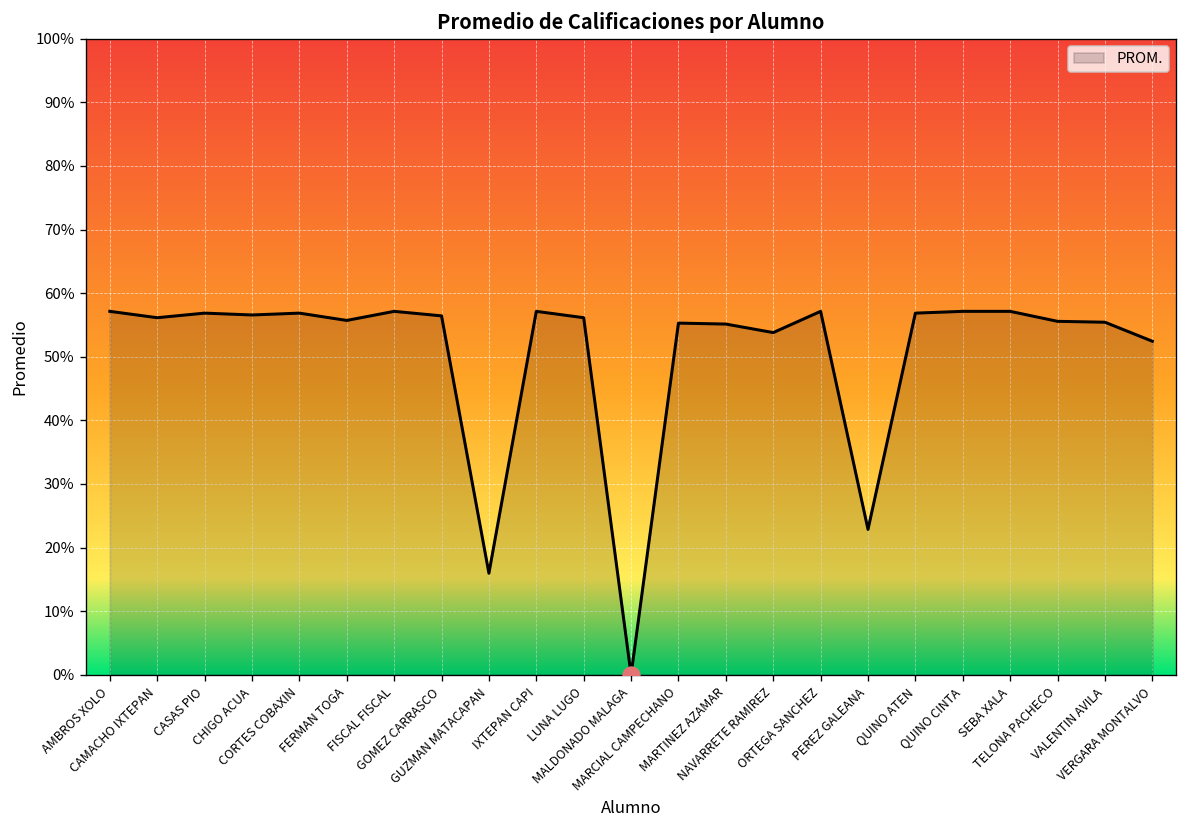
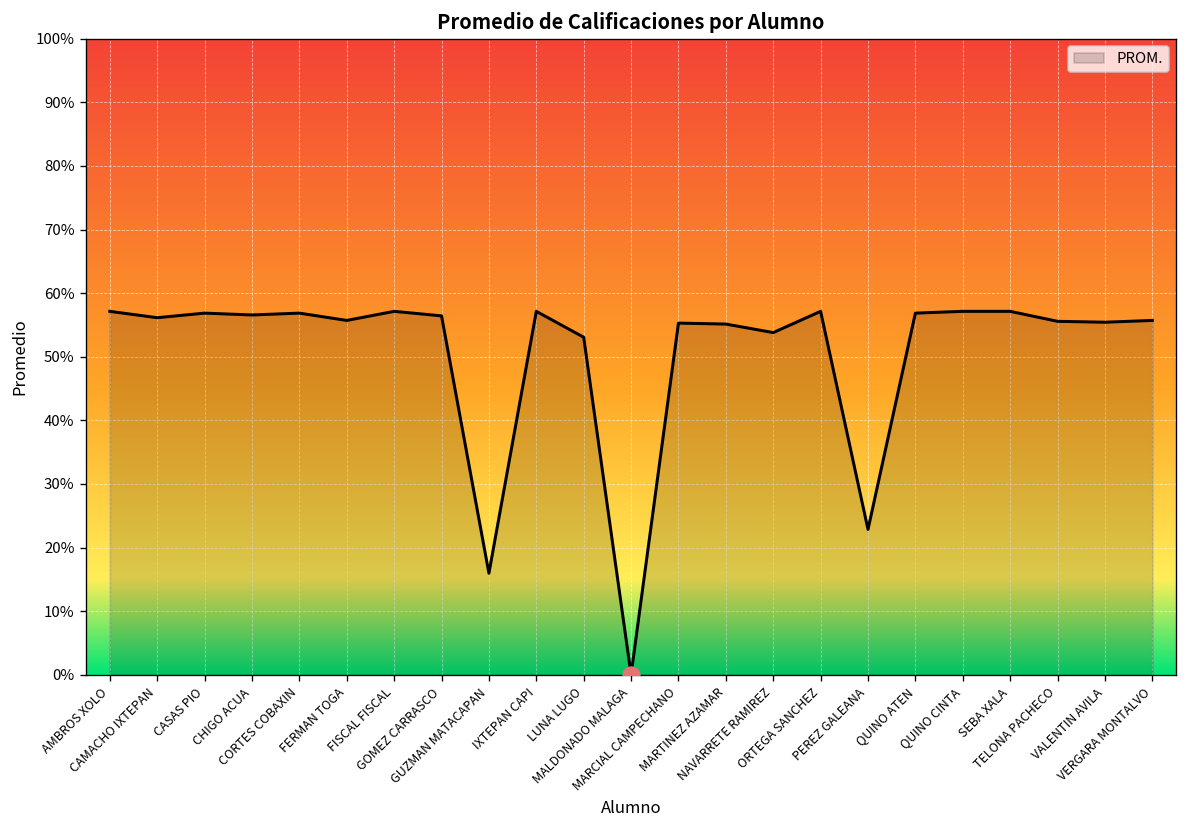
PROM., LUNA LUGO: 56% -> 53%
PROM., VERGARA MONTALVO: 52% -> 56%
